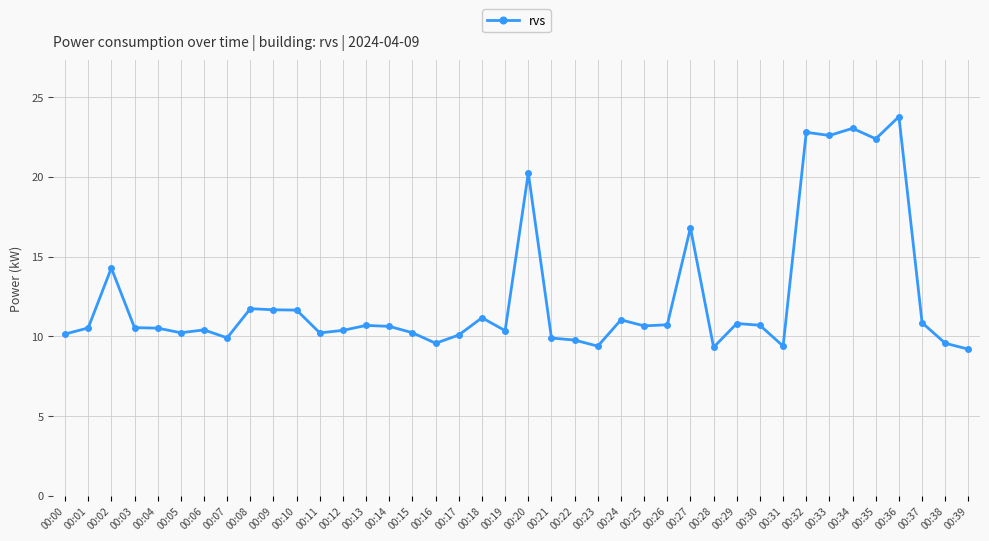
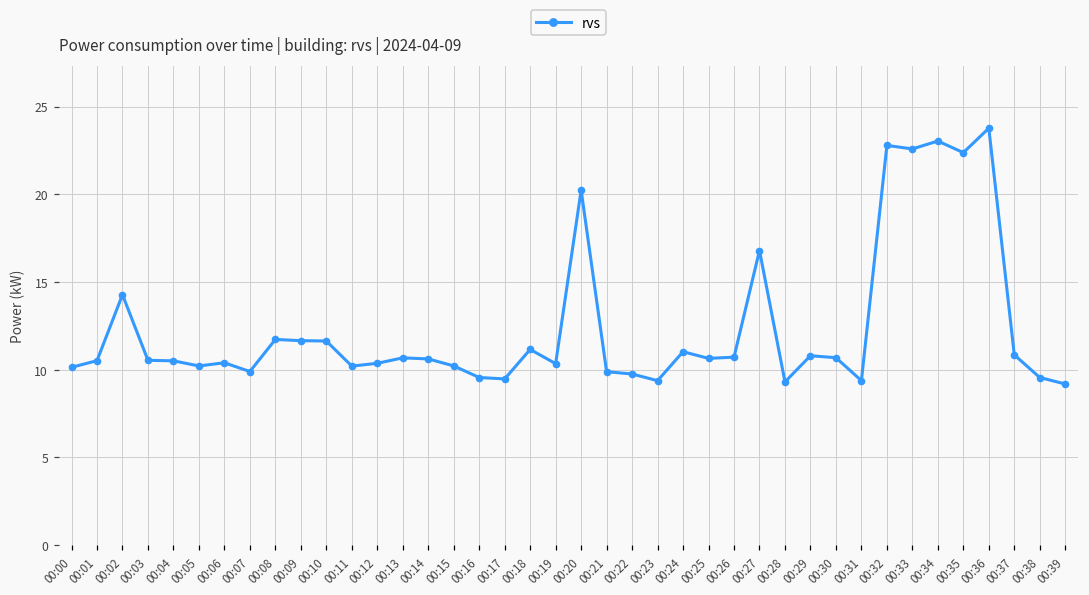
00:17: 10.1 -> 9.5
